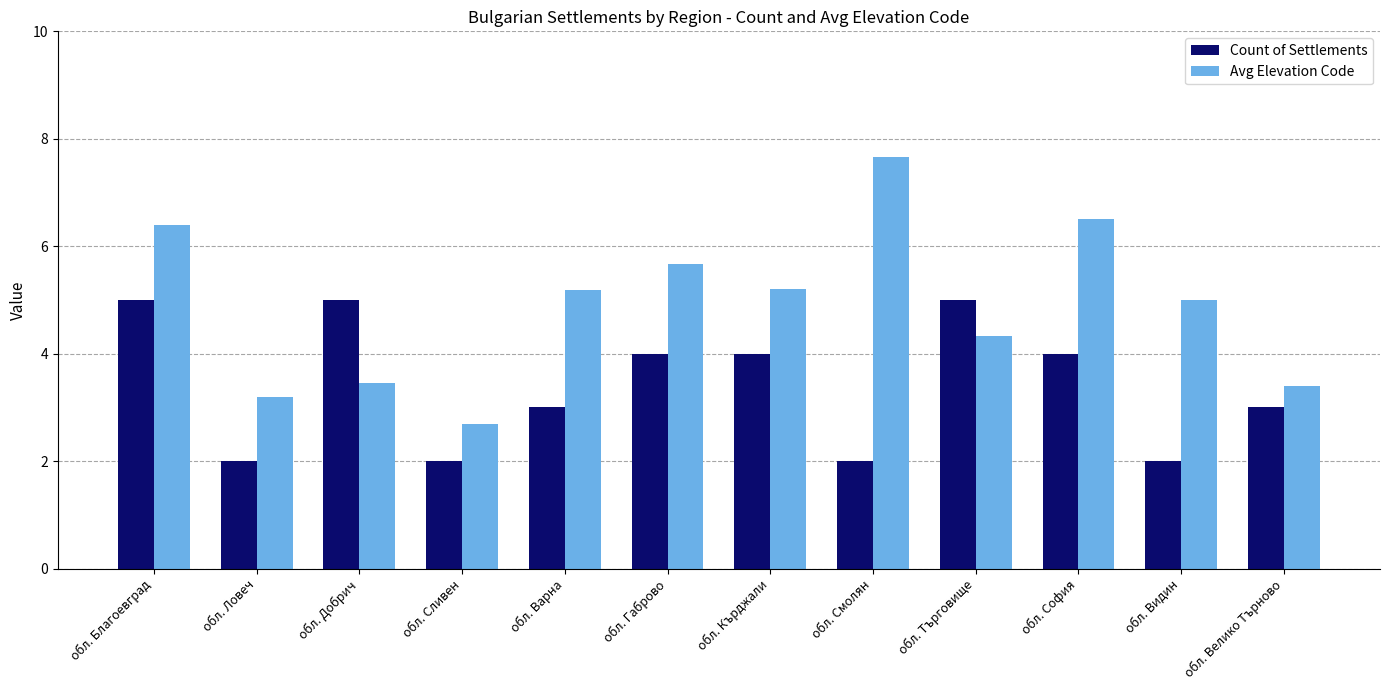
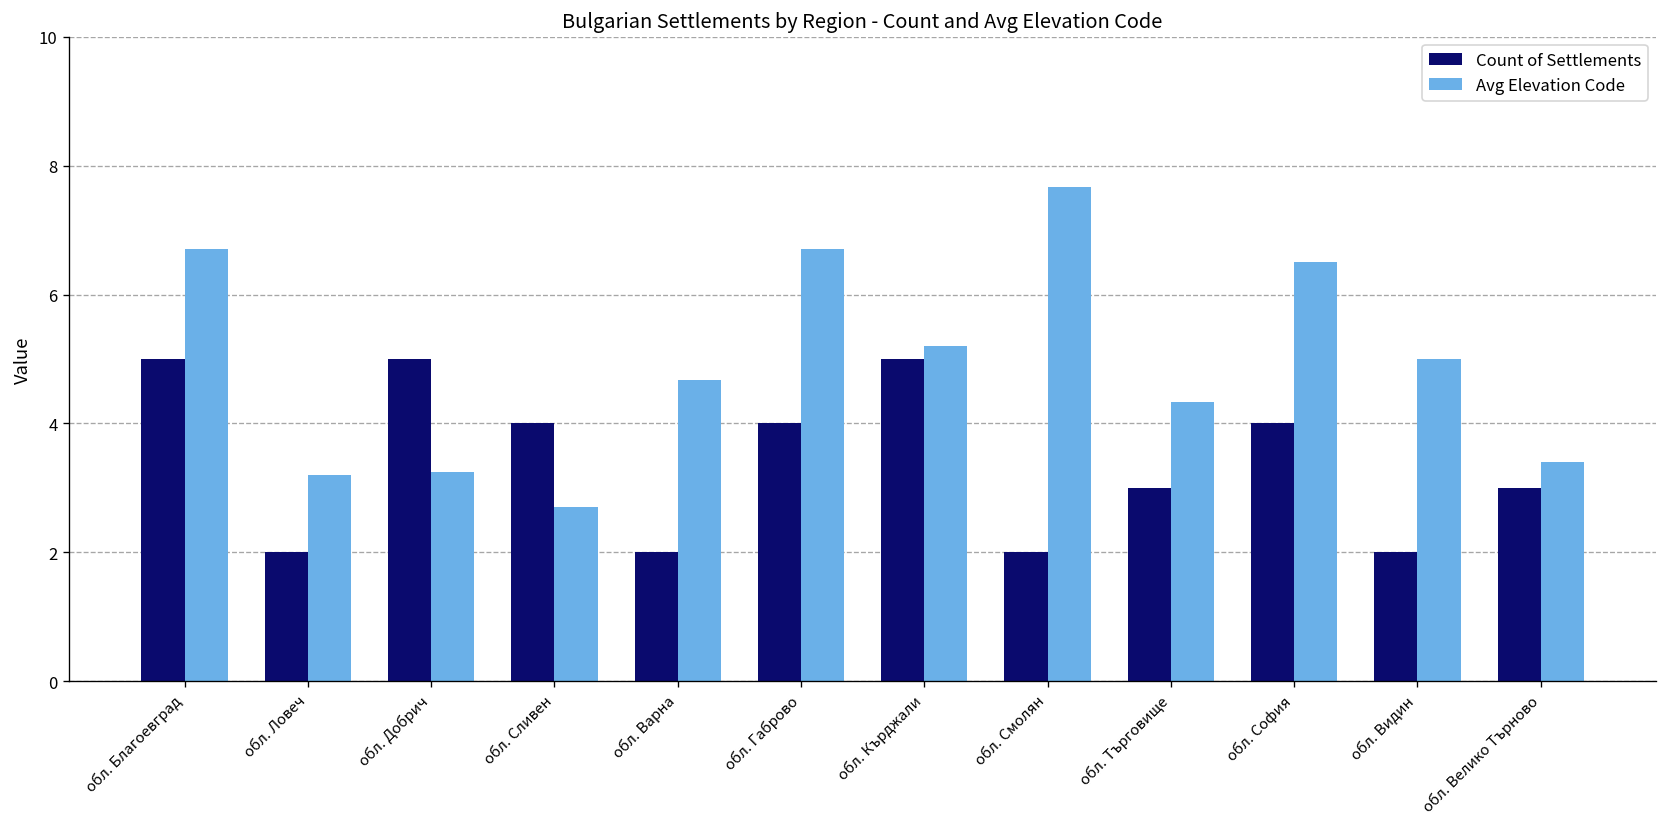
Avg Elevation Code, обл. Благоевград: 6.4 -> 6.7
Avg Elevation Code, обл. Добрич: 3.5 -> 3.3
Count of Settlements, обл. Сливен: 2 -> 4
Count of Settlements, обл. Варна: 3 -> 2
Avg Elevation Code, обл. Варна: 5.2 -> 4.7
Avg Elevation Code, обл. Габрово: 5.7 -> 6.7
Count of Settlements, обл. Кърджали: 4 -> 5
Count of Settlements, обл. Търговище: 5 -> 3
